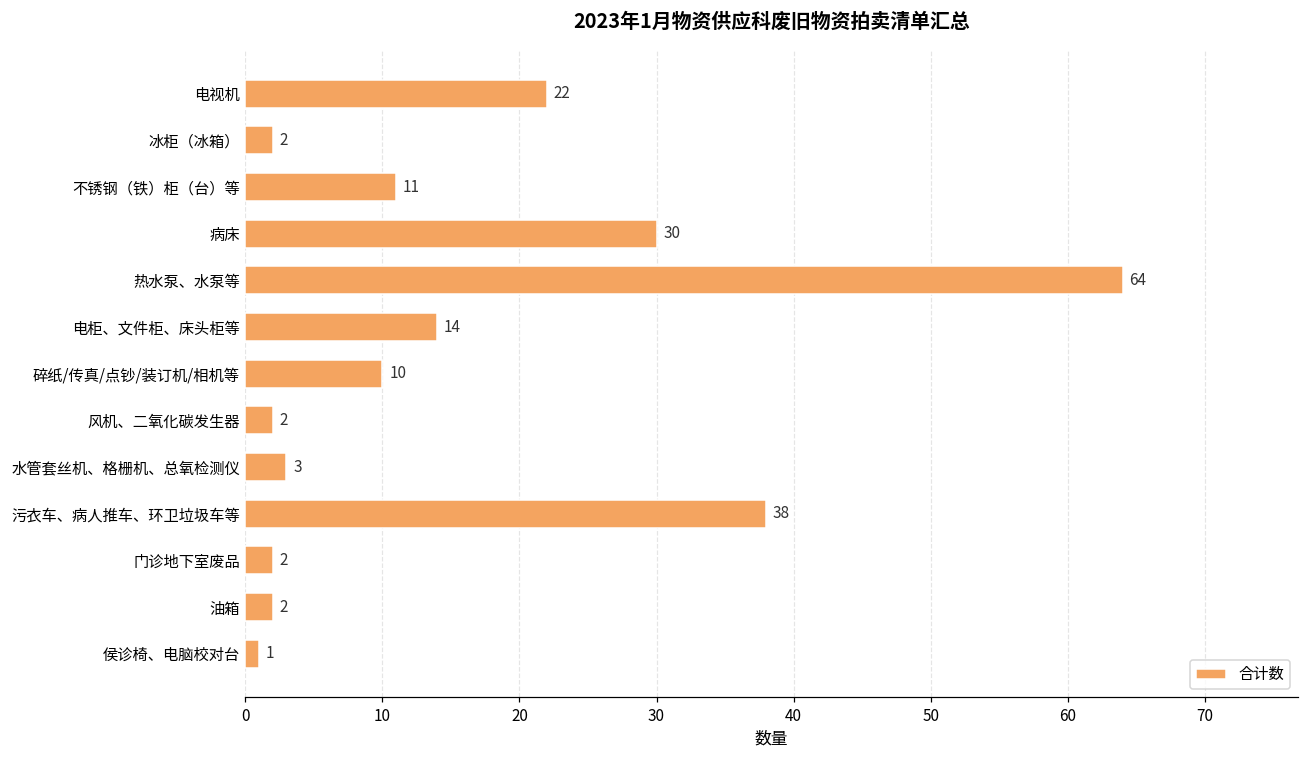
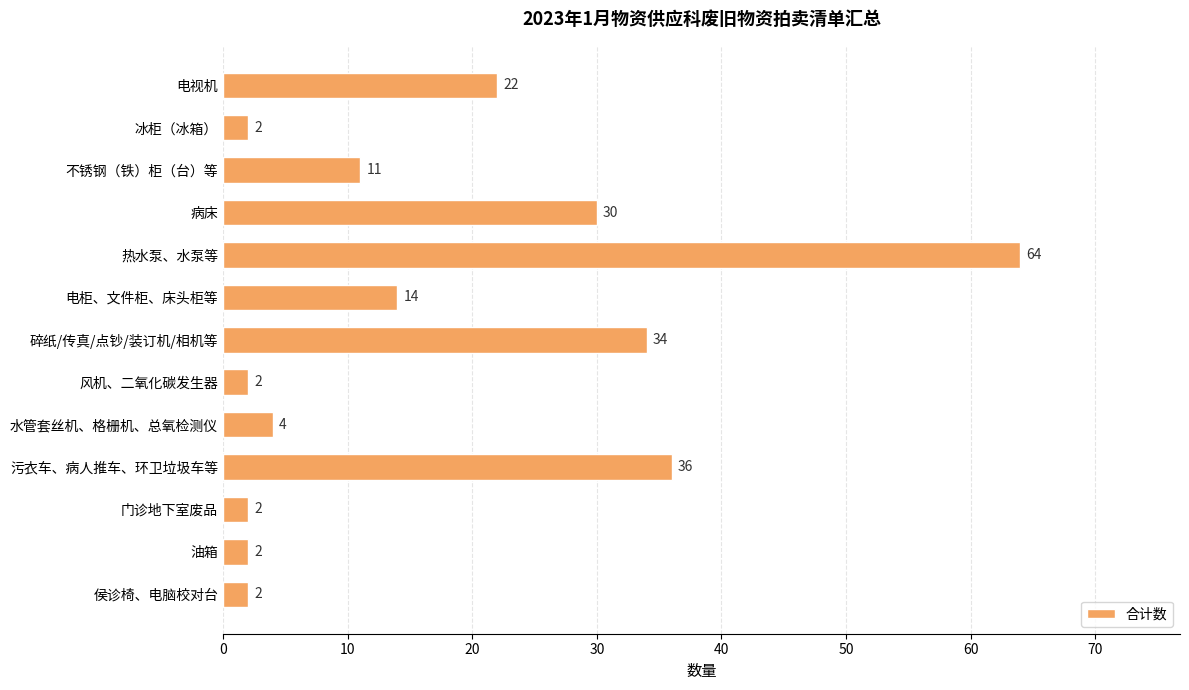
碎纸/传真/点钞/装订机/相机等: 10 -> 34
水管套丝机、格栅机、总氧检测仪: 3 -> 4
污衣车、病人推车、环卫垃圾车等: 38 -> 36
侯诊椅、电脑校对台: 1 -> 2
